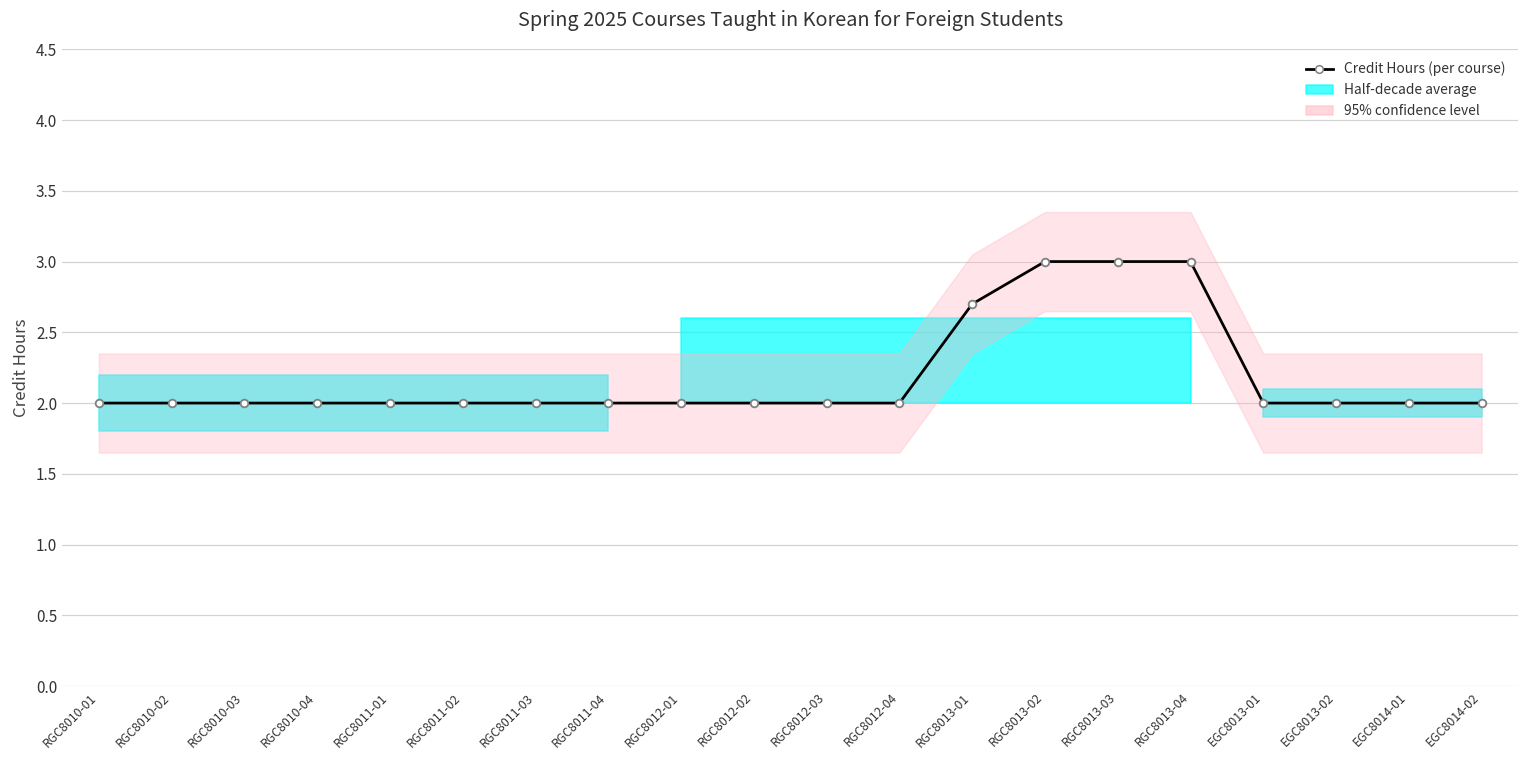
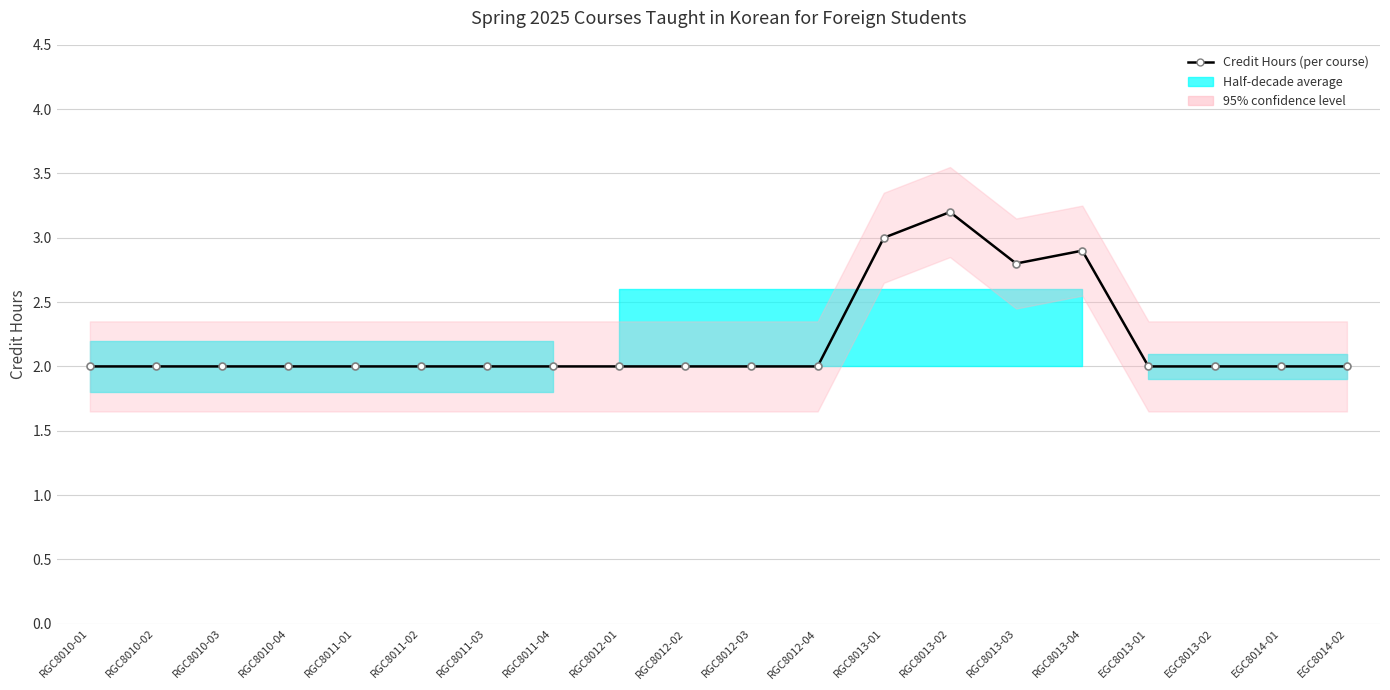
Credit Hours (per course), RGC8013-01: 2.7 -> 3.0
Credit Hours (per course), RGC8013-02: 3.0 -> 3.2
Credit Hours (per course), RGC8013-03: 3.0 -> 2.8
Credit Hours (per course), RGC8013-04: 3.0 -> 2.9
